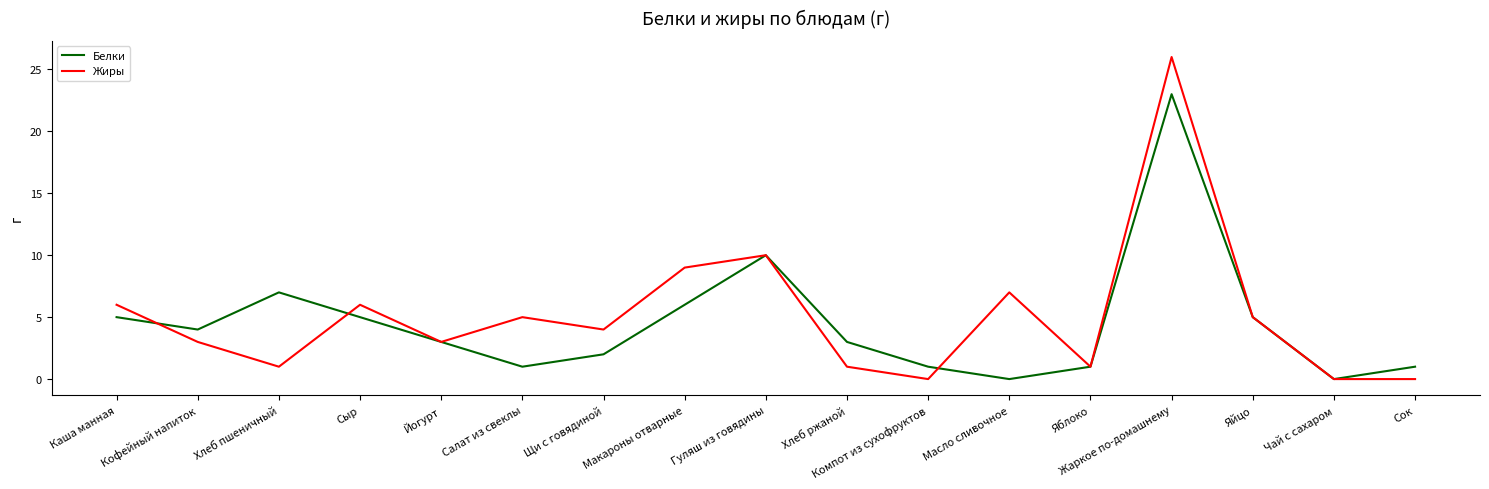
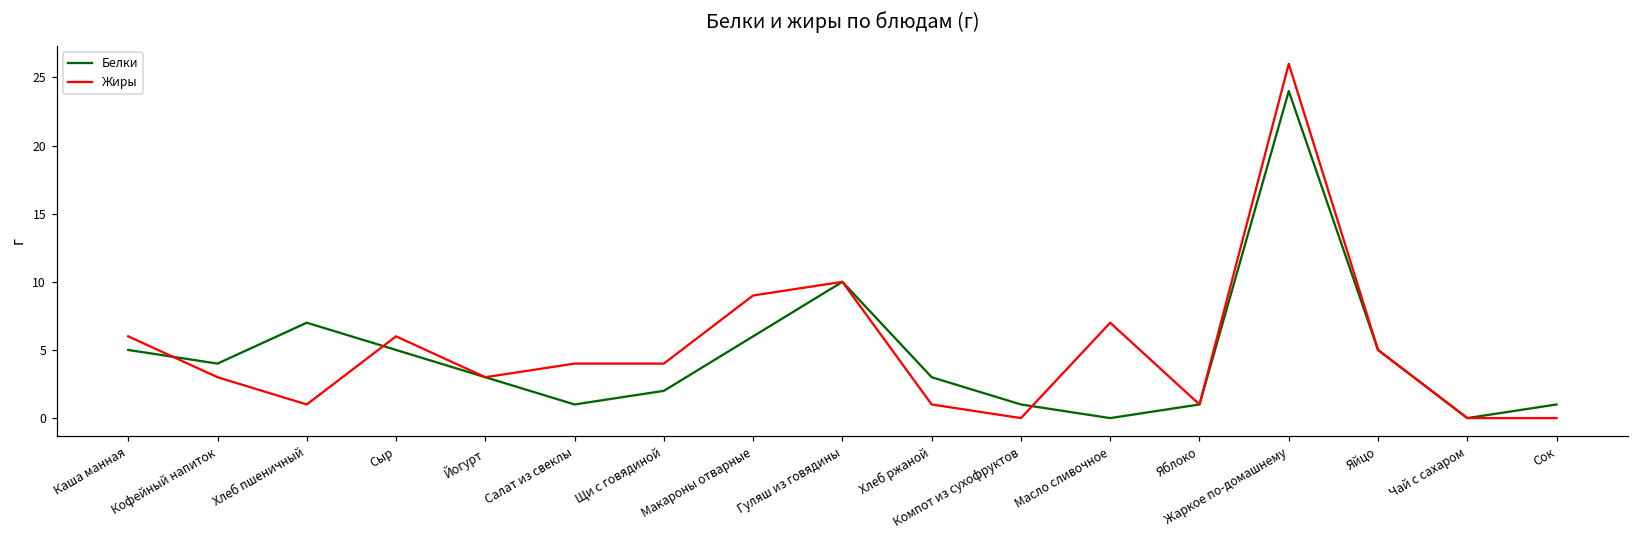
Жиры, Салат из свеклы: 5 -> 4
Белки, Жаркое по-домашнему: 23 -> 24
